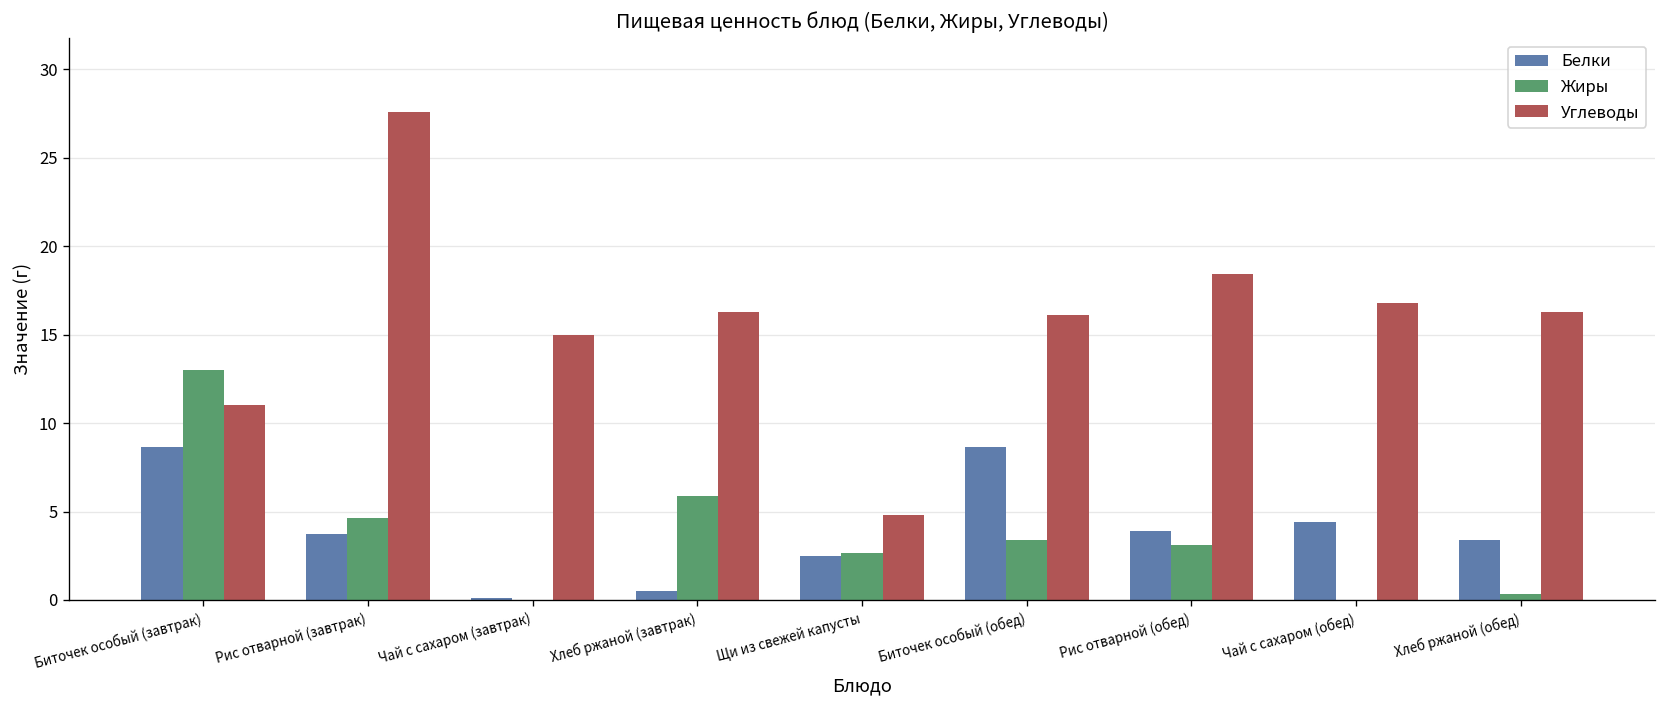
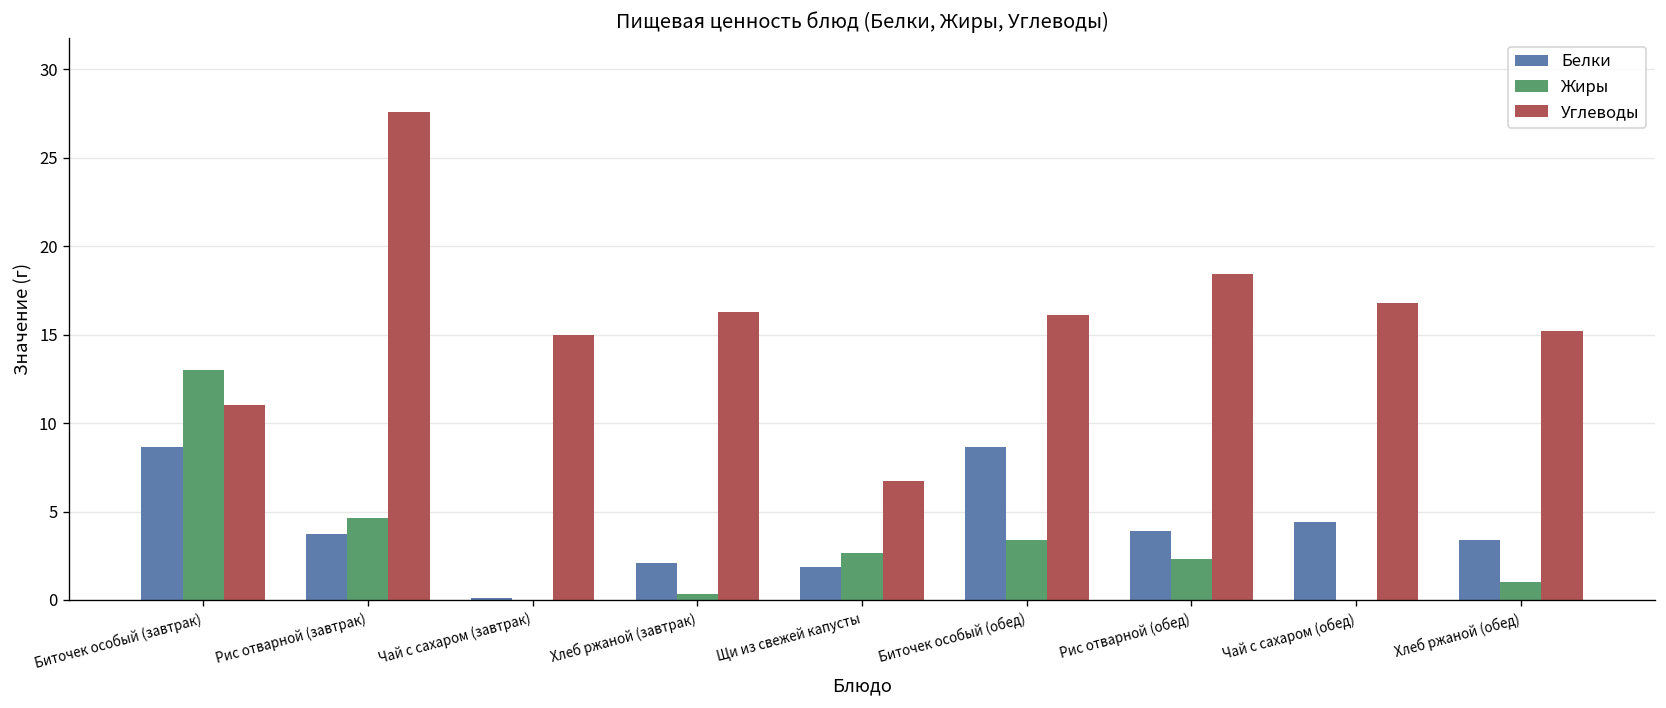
Белки, Хлеб ржаной (завтрак): 0.5 -> 2.1
Жиры, Хлеб ржаной (завтрак): 5.9 -> 0.3
Белки, Щи из свежей капусты: 2.5 -> 1.9
Углеводы, Щи из свежей капусты: 4.8 -> 6.7
Жиры, Рис отварной (обед): 3.1 -> 2.3
Жиры, Хлеб ржаной (обед): 0.3 -> 1.0
Углеводы, Хлеб ржаной (обед): 16.3 -> 15.2
